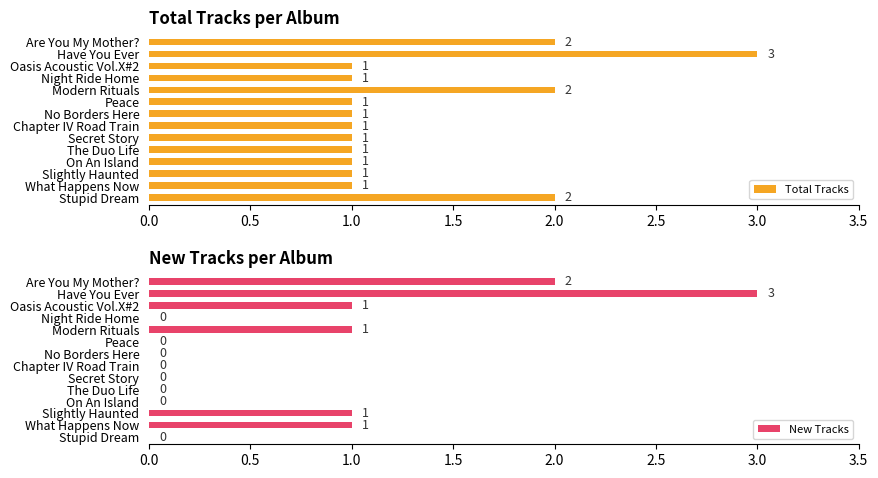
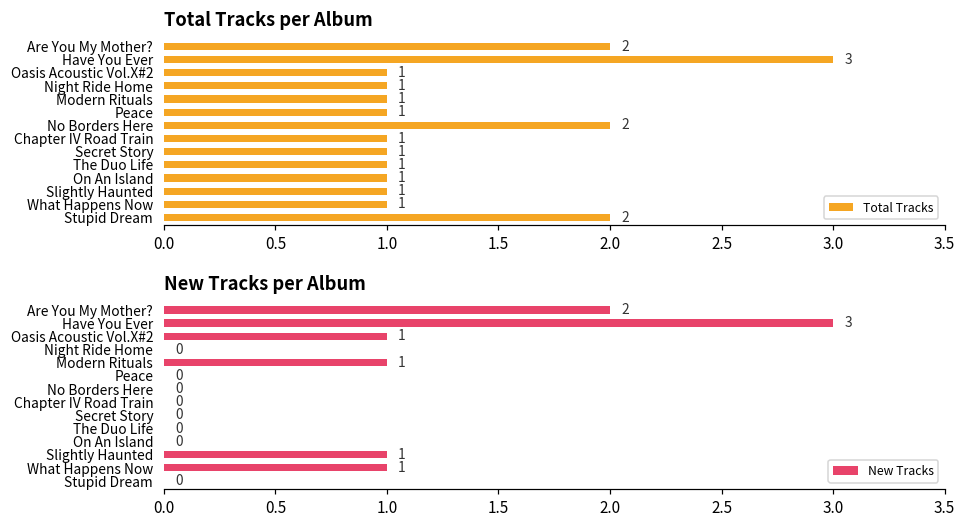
Total Tracks per Album, Modern Rituals: 2 -> 1
Total Tracks per Album, No Borders Here: 1 -> 2
